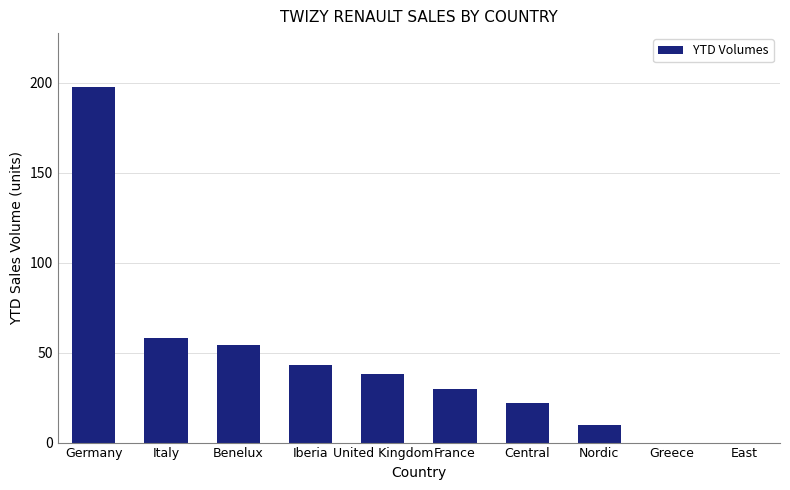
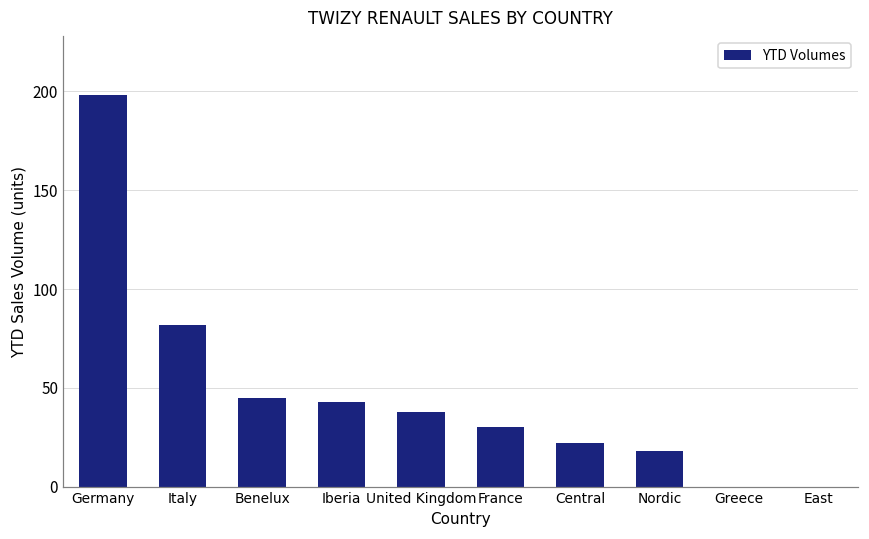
Italy: 58 -> 82
Benelux: 54 -> 45
Nordic: 10 -> 18
